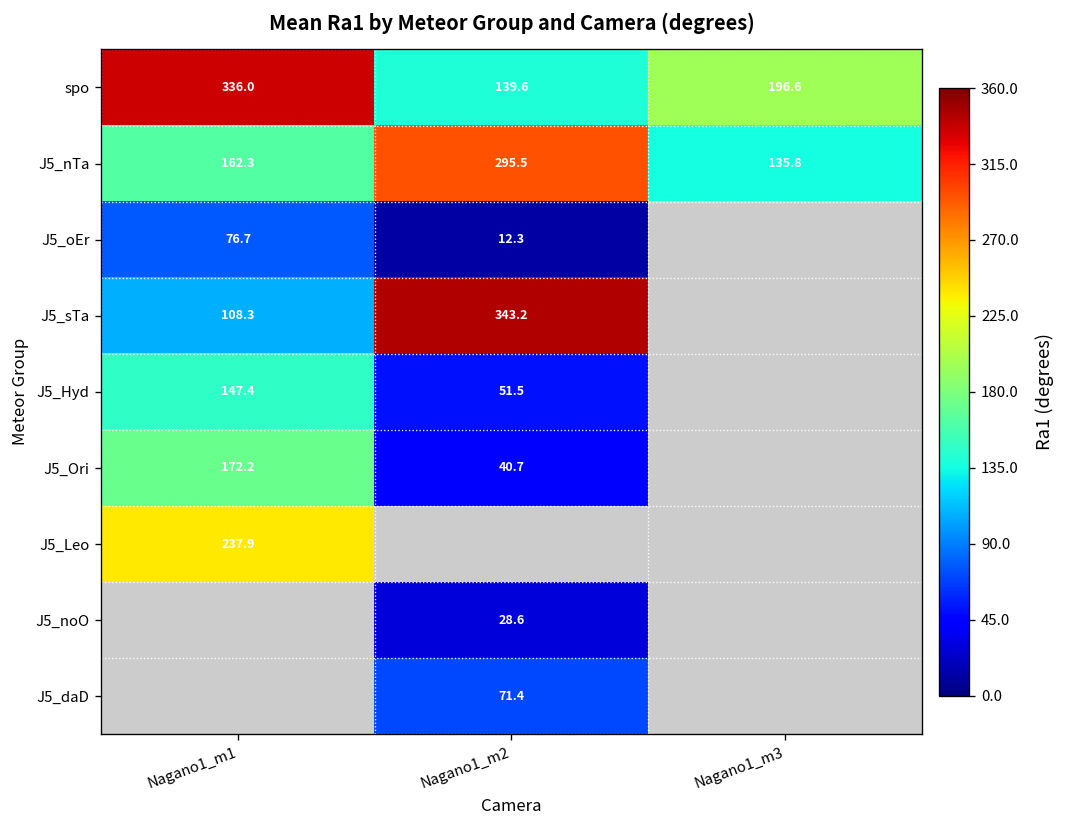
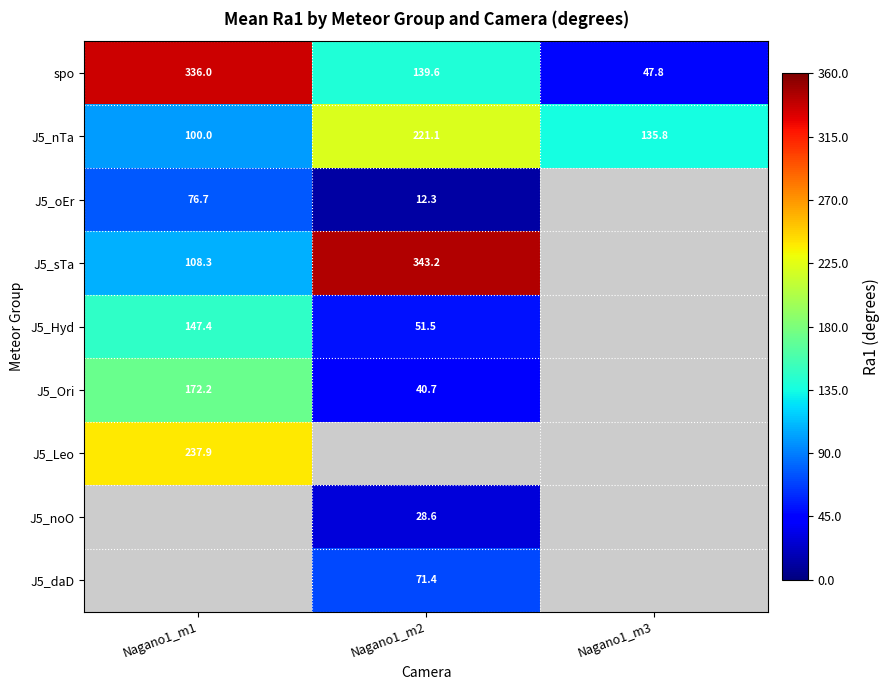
spo, Nagano1_m3: 196.6 -> 47.8
J5_nTa, Nagano1_m1: 162.3 -> 100.0
J5_nTa, Nagano1_m2: 295.5 -> 221.1
